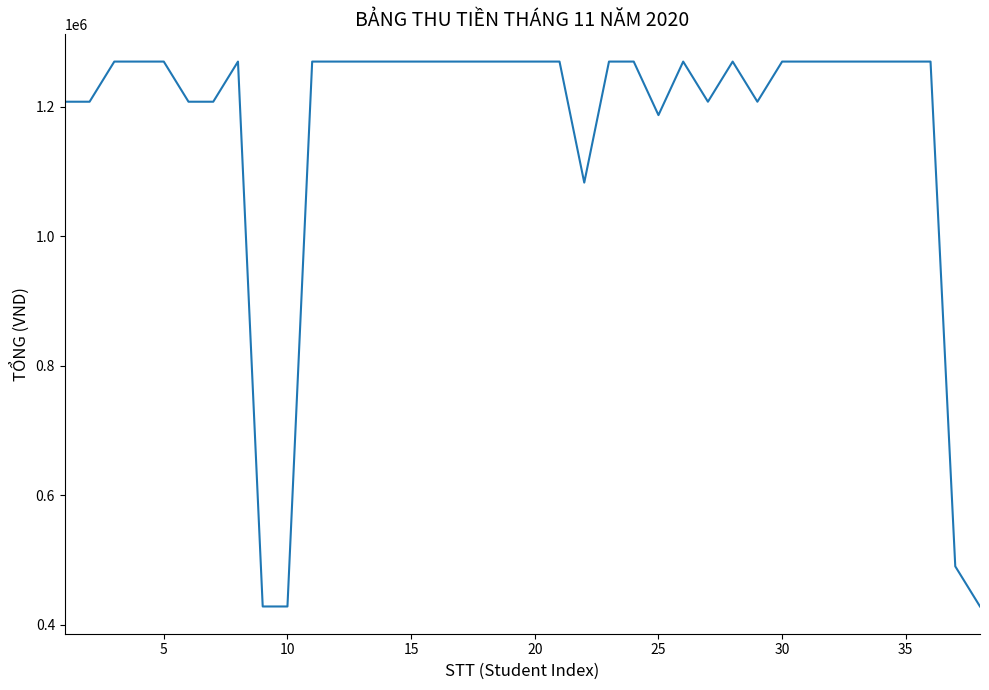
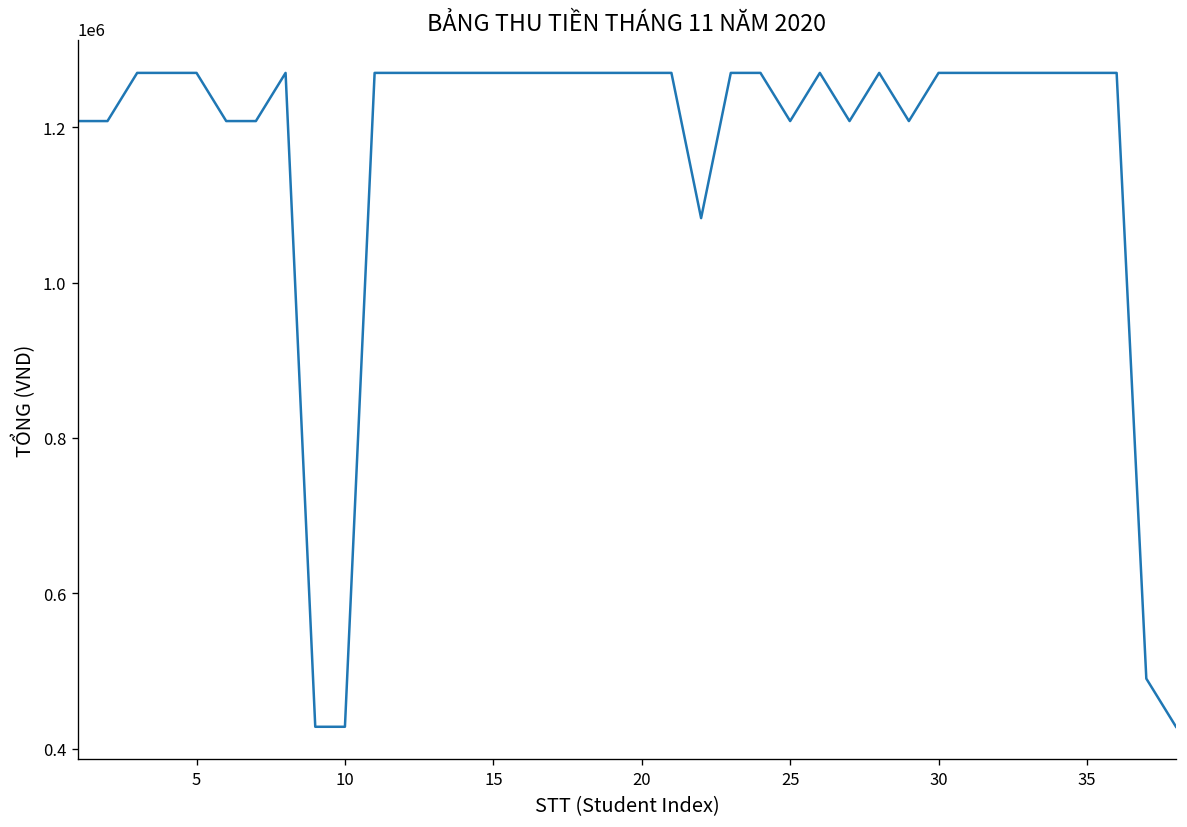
25: 1190000 -> 1210000
